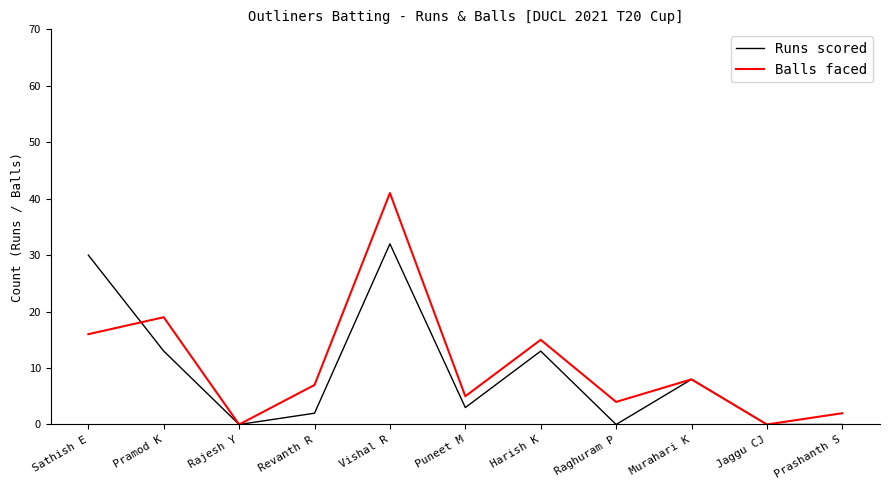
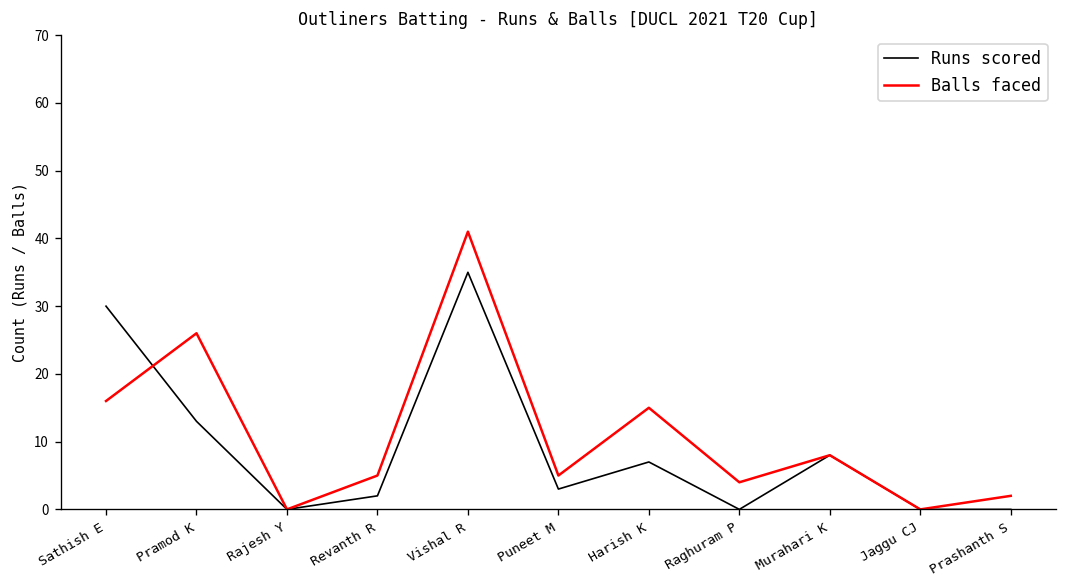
Balls faced, Pramod K: 19 -> 26
Balls faced, Revanth R: 7 -> 5
Runs scored, Vishal R: 32 -> 35
Runs scored, Harish K: 13 -> 7
